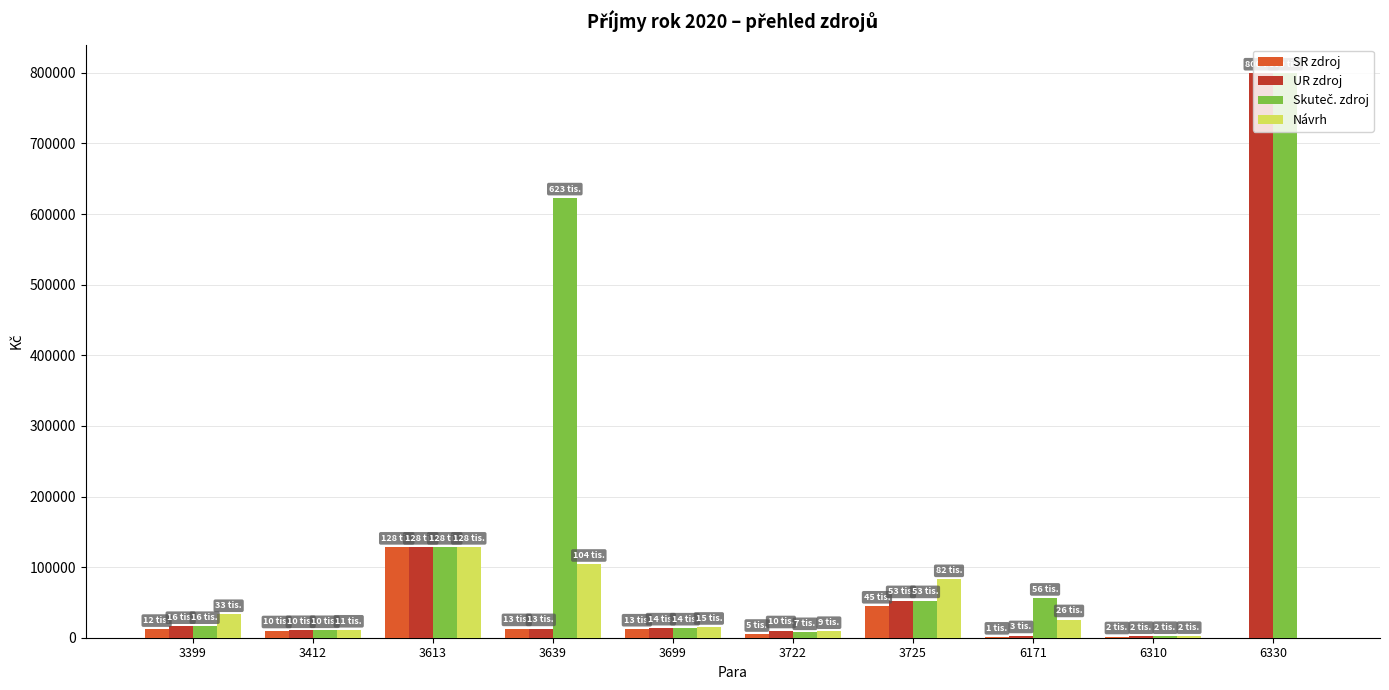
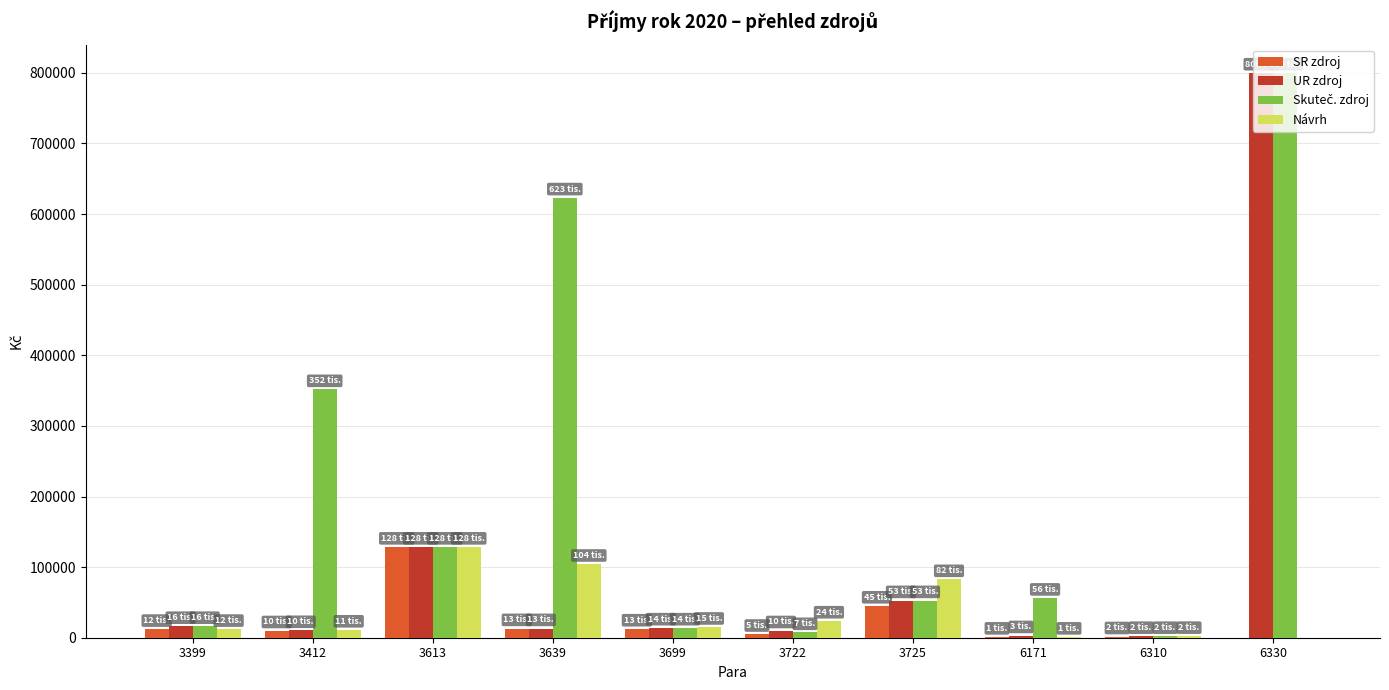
Návrh, 3399: 33 -> 12
Skuteč. zdroj, 3412: 10 -> 352
Návrh, 3722: 9 -> 24
Návrh, 6171: 26 -> 1
